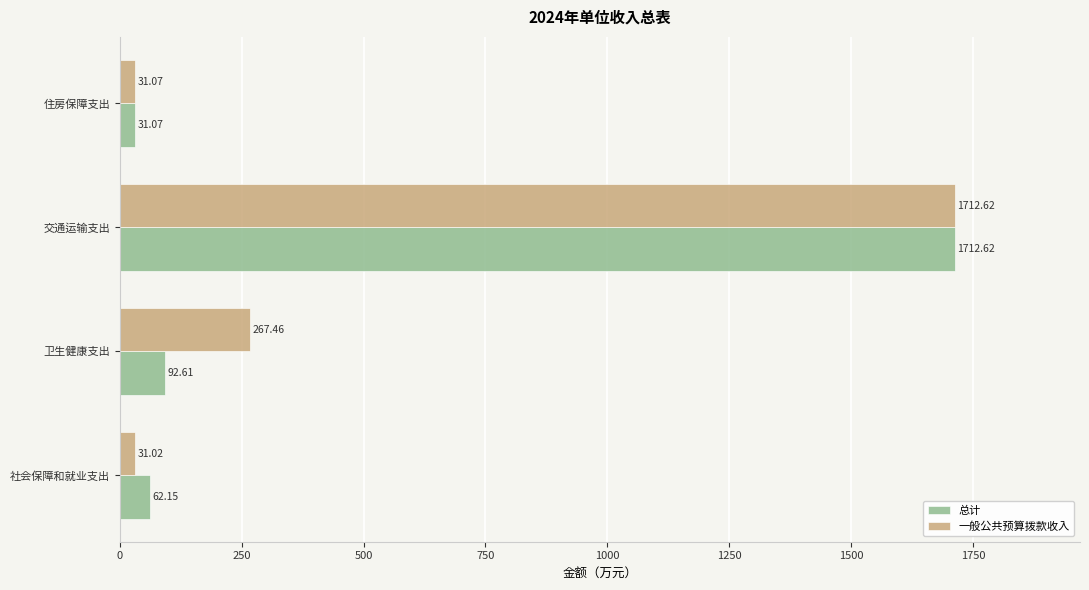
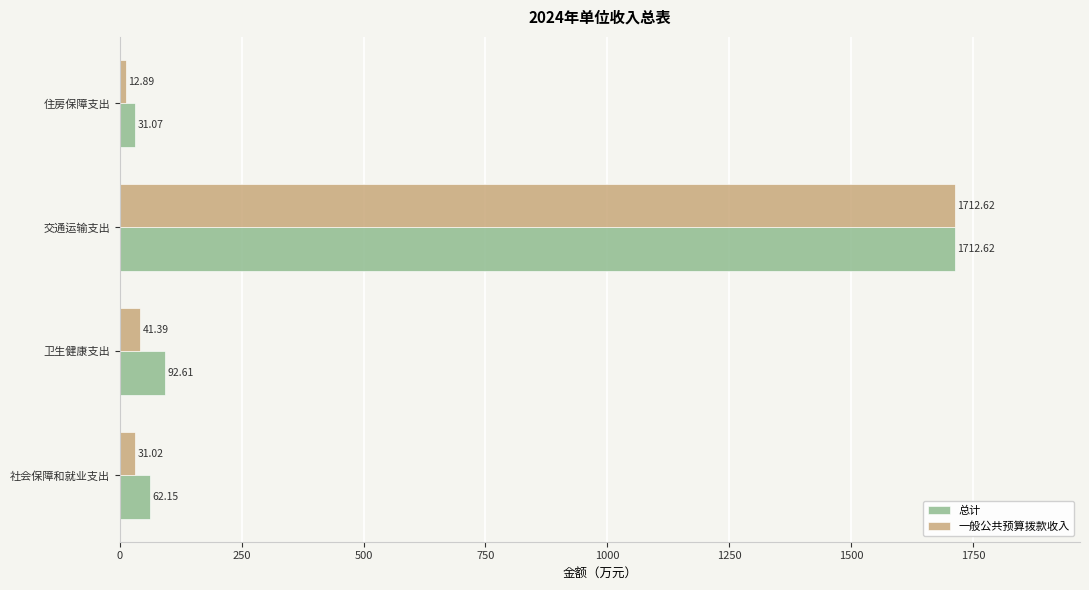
一般公共预算拨款收入, 住房保障支出: 31.07 -> 12.89
一般公共预算拨款收入, 卫生健康支出: 267.46 -> 41.39
